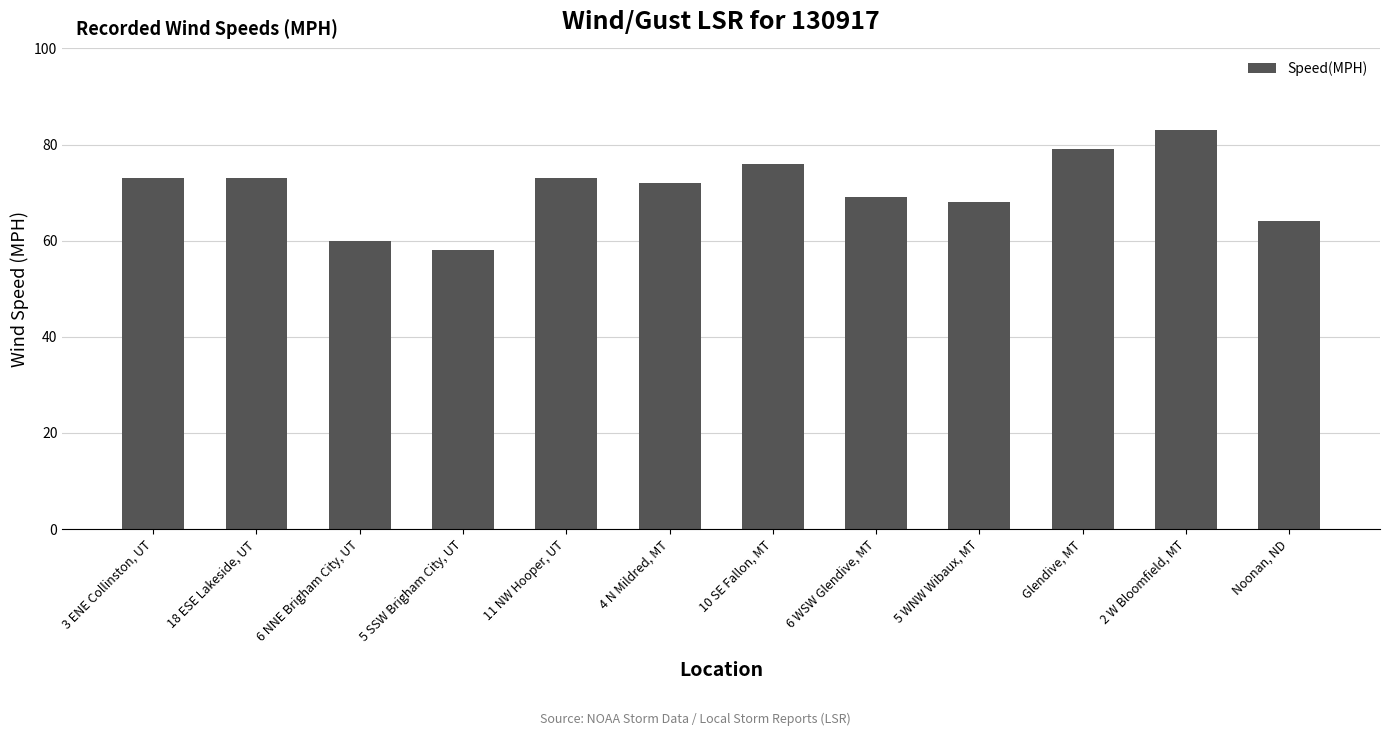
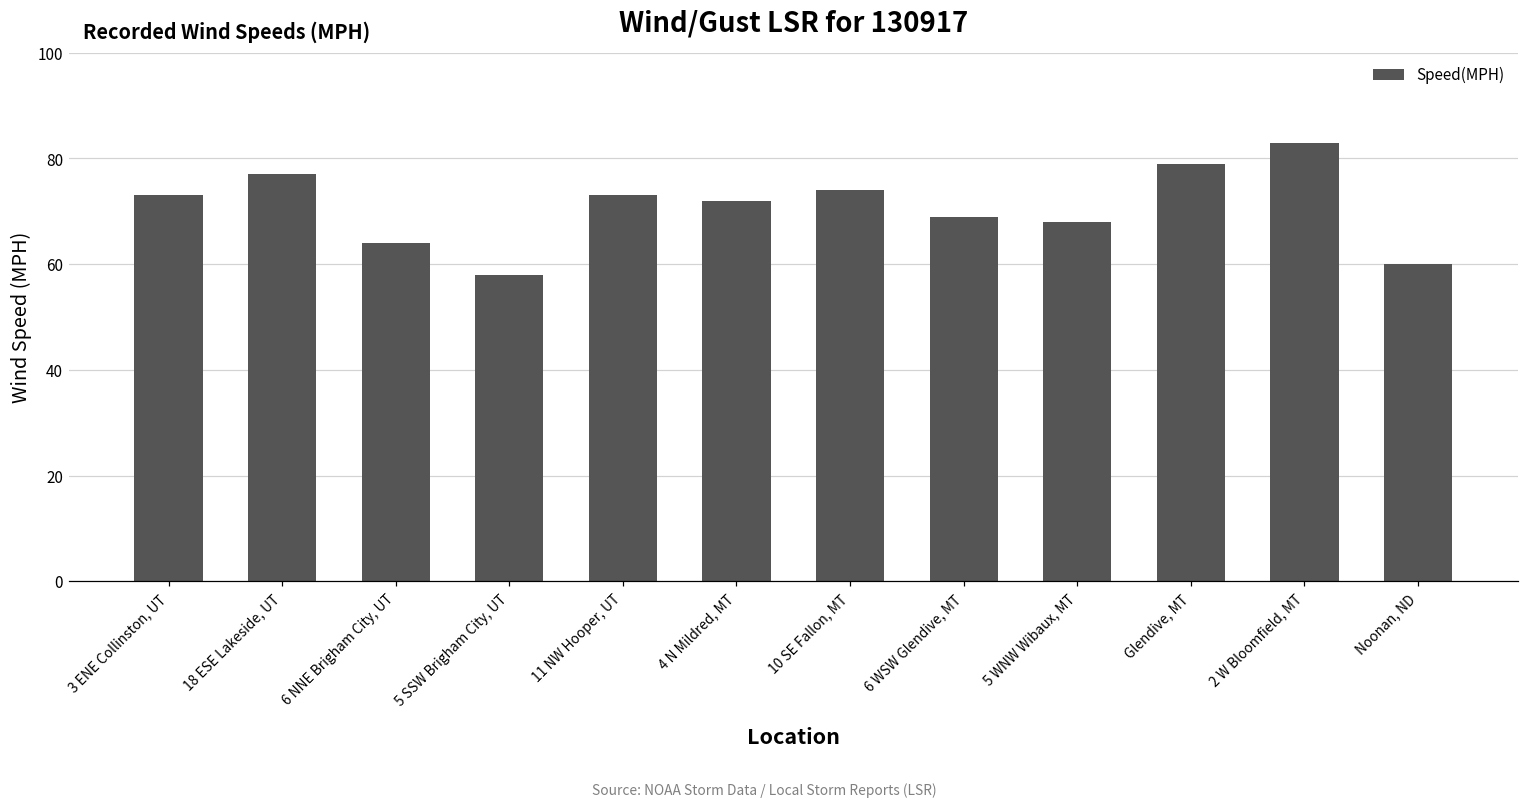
18 ESE Lakeside, UT: 73 -> 77
6 NNE Brigham City, UT: 60 -> 64
10 SE Fallon, MT: 76 -> 74
Noonan, ND: 64 -> 60
